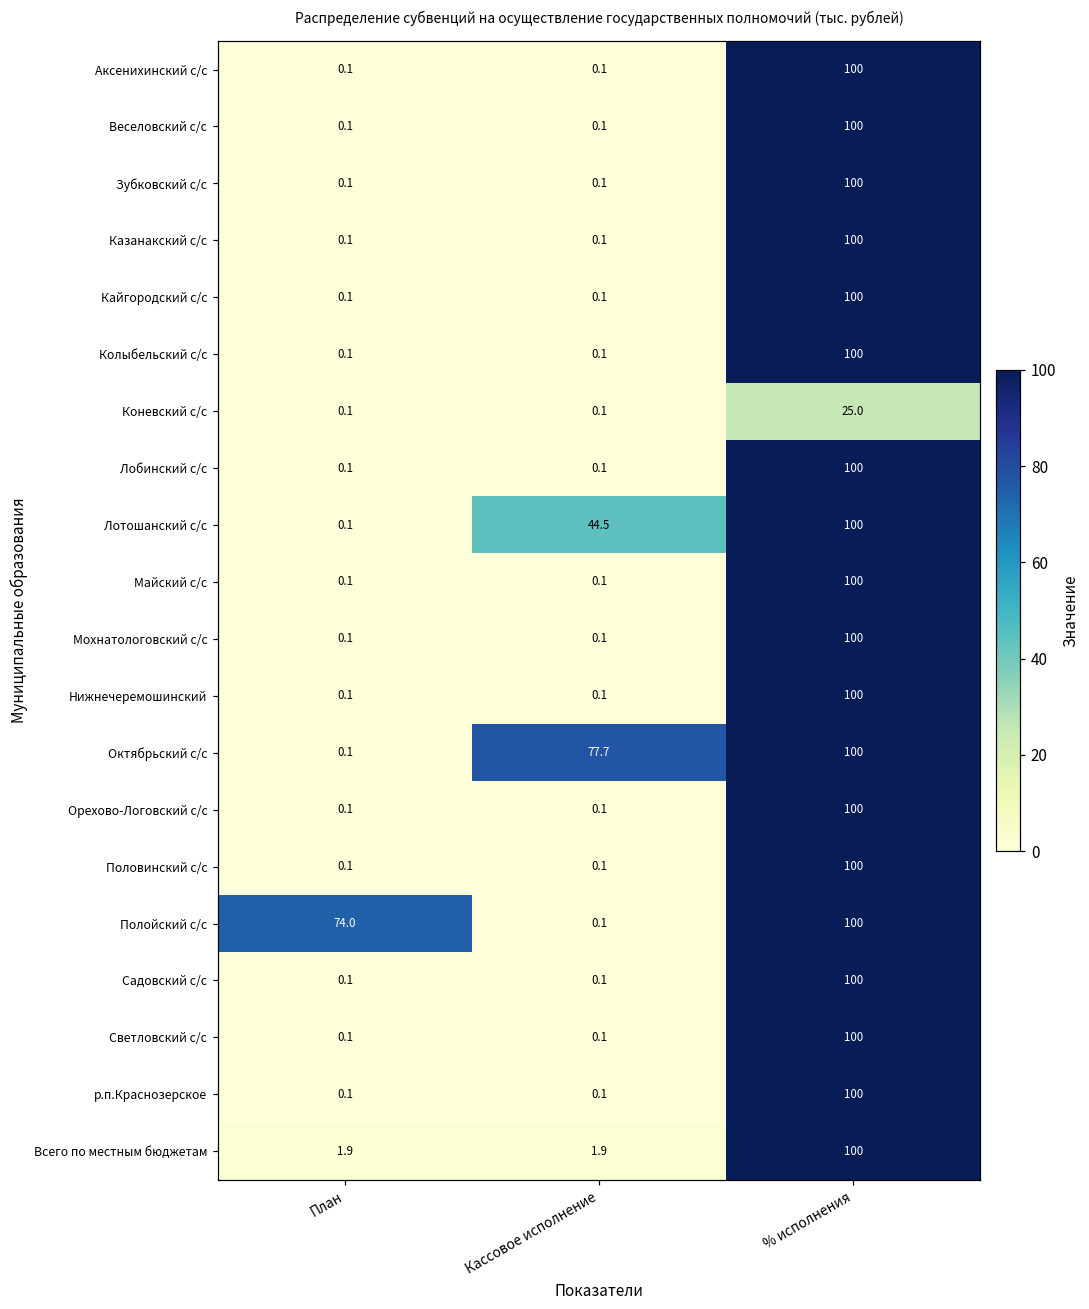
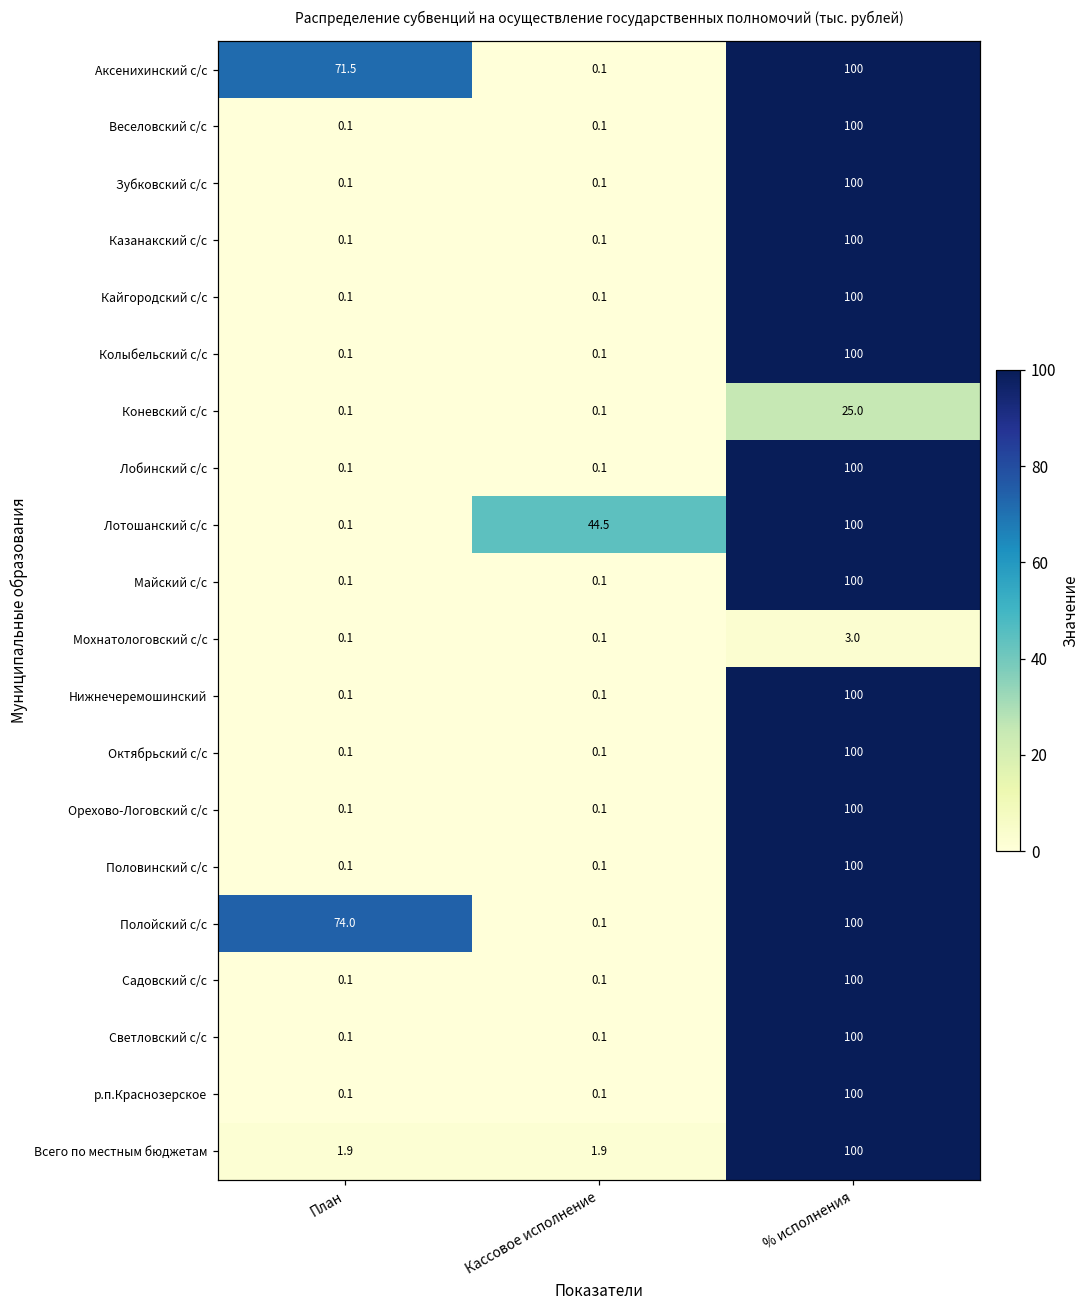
Аксенихинский с/с, План: 0.1 -> 71.5
Мохнатологовский с/с, % исполнения: 100 -> 3.0
Октябрьский с/с, Кассовое исполнение: 77.7 -> 0.1
